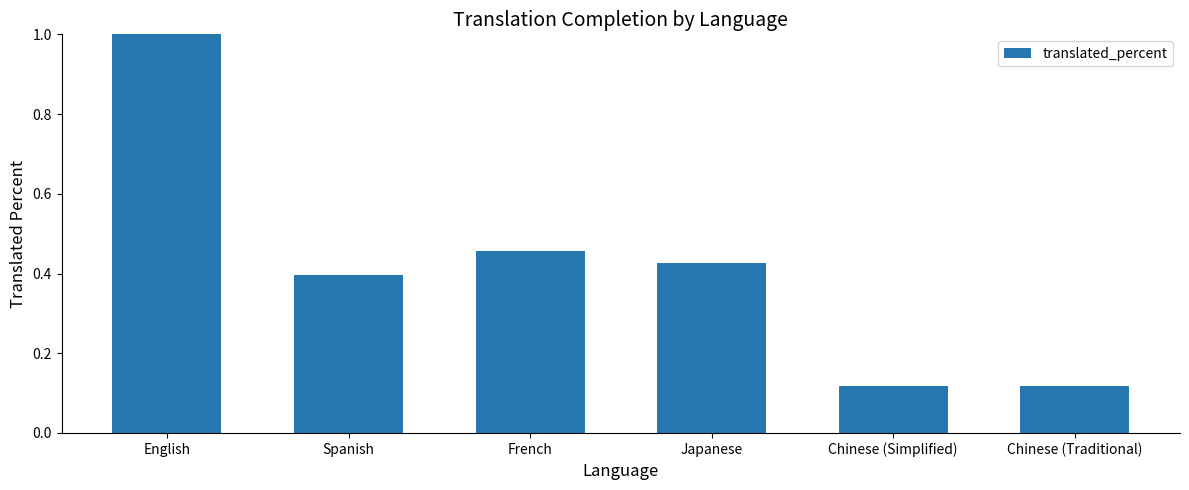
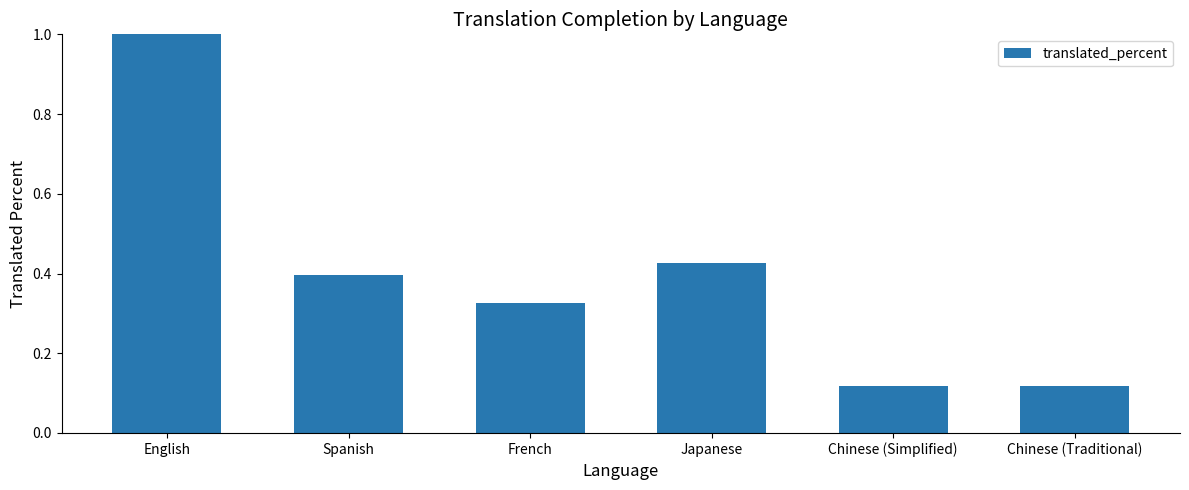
French: 0.46 -> 0.33
